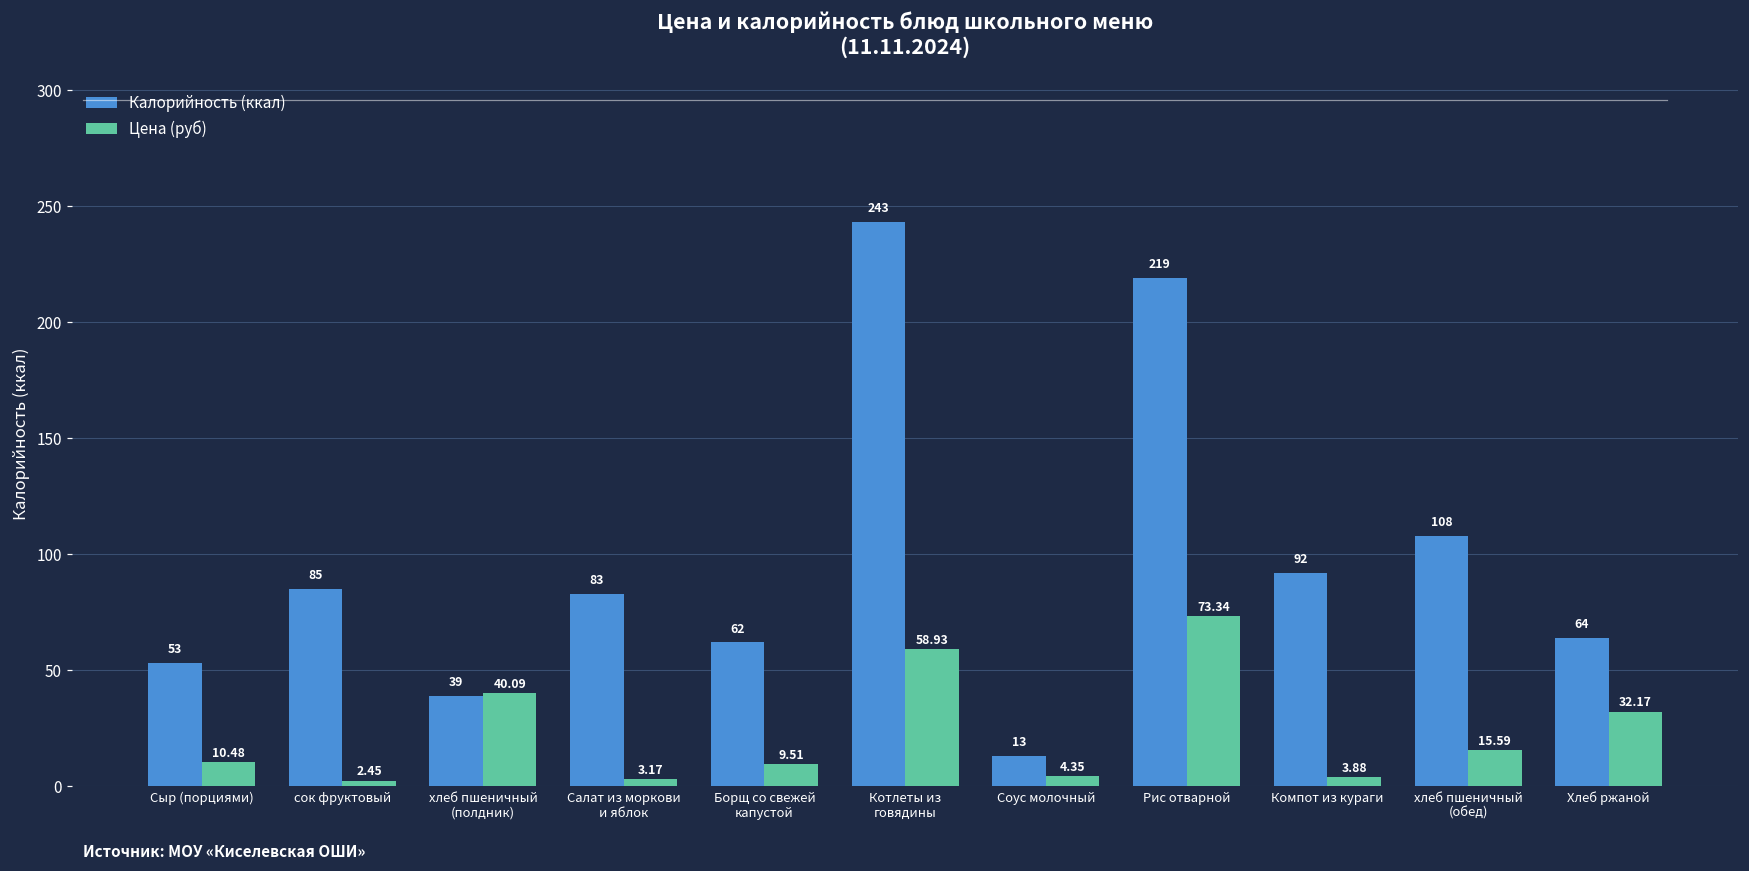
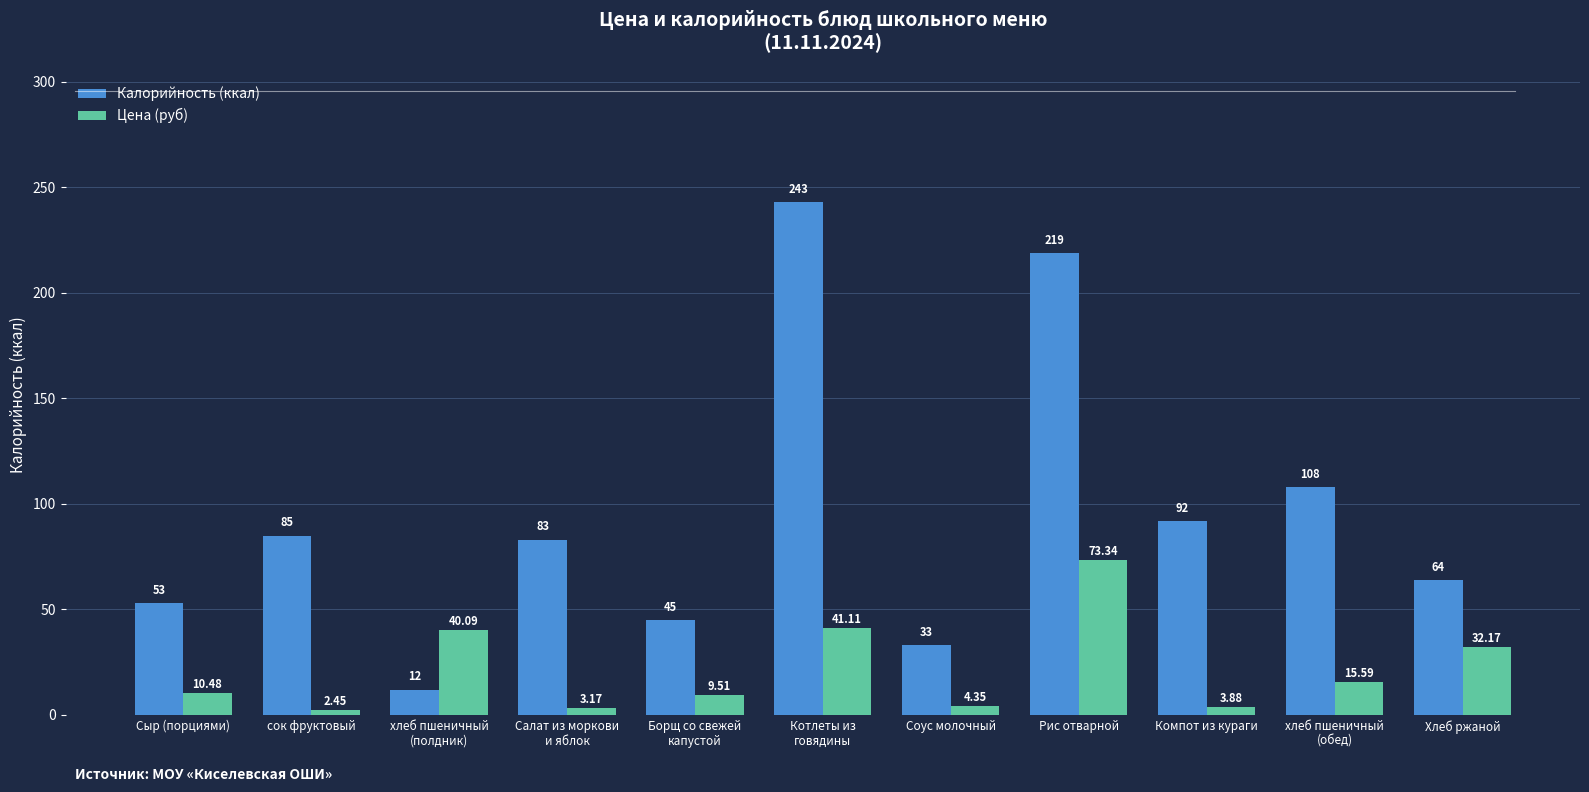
Калорийность (ккал), хлеб пшеничный (полдник): 39 -> 12
Калорийность (ккал), Борщ со свежей капустой: 62 -> 45
Цена (руб), Котлеты из говядины: 58.93 -> 41.11
Калорийность (ккал), Соус молочный: 13 -> 33
